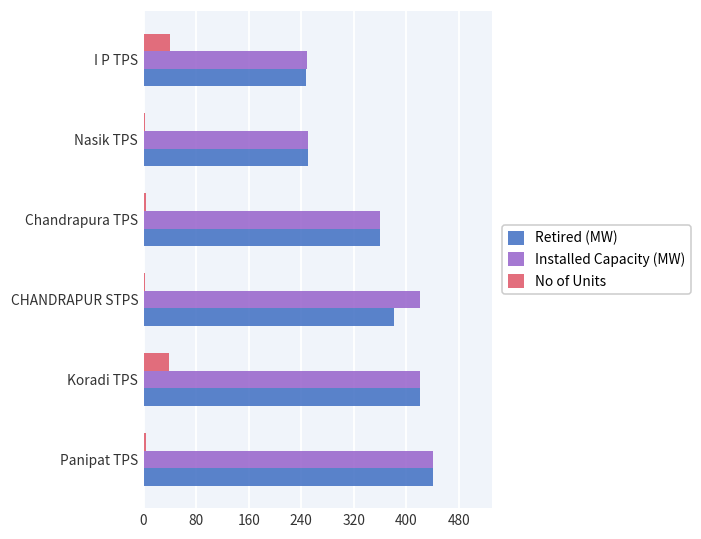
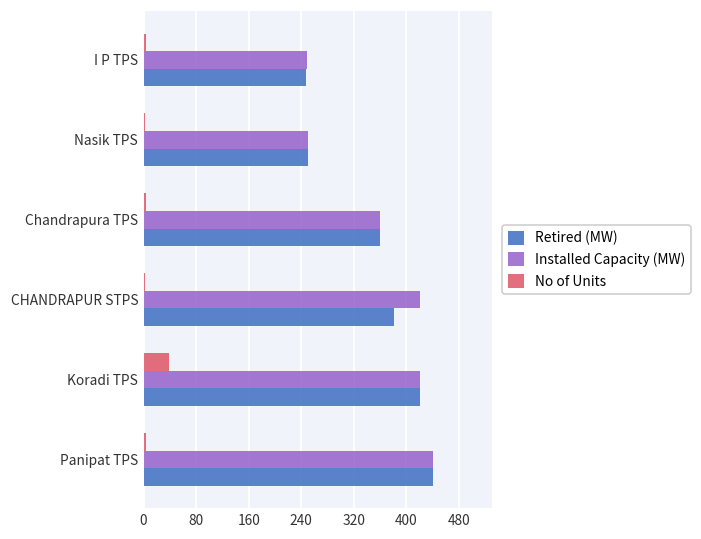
No of Units, I P TPS: 40 -> 0
